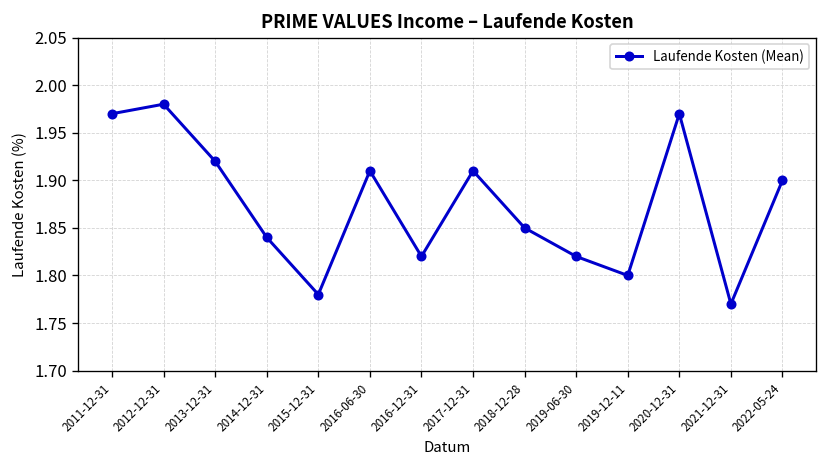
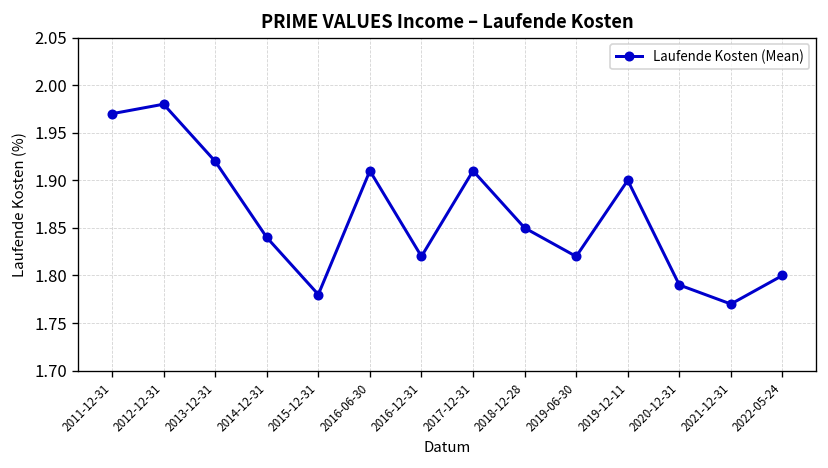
2019-12-11: 1.8 -> 1.9
2020-12-31: 1.97 -> 1.79
2022-05-24: 1.9 -> 1.8
